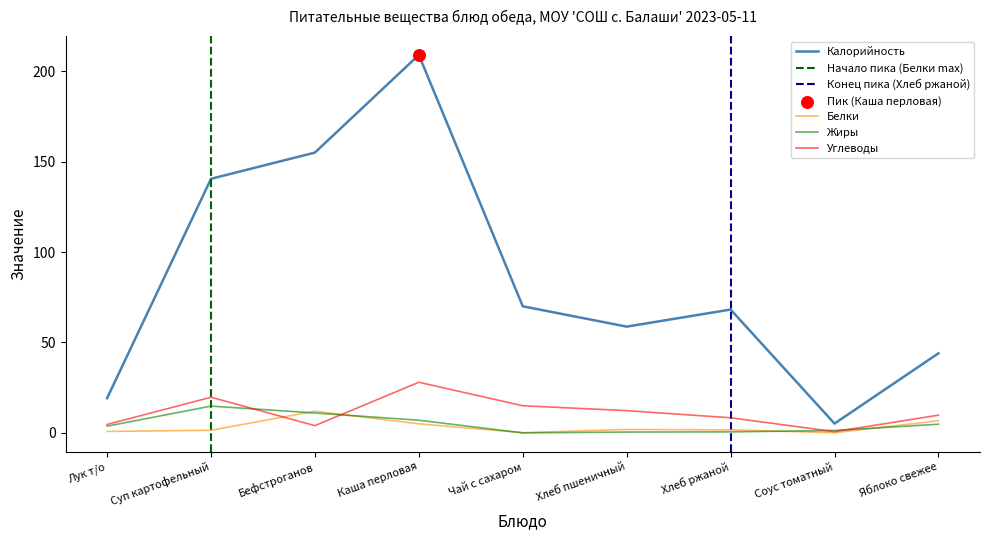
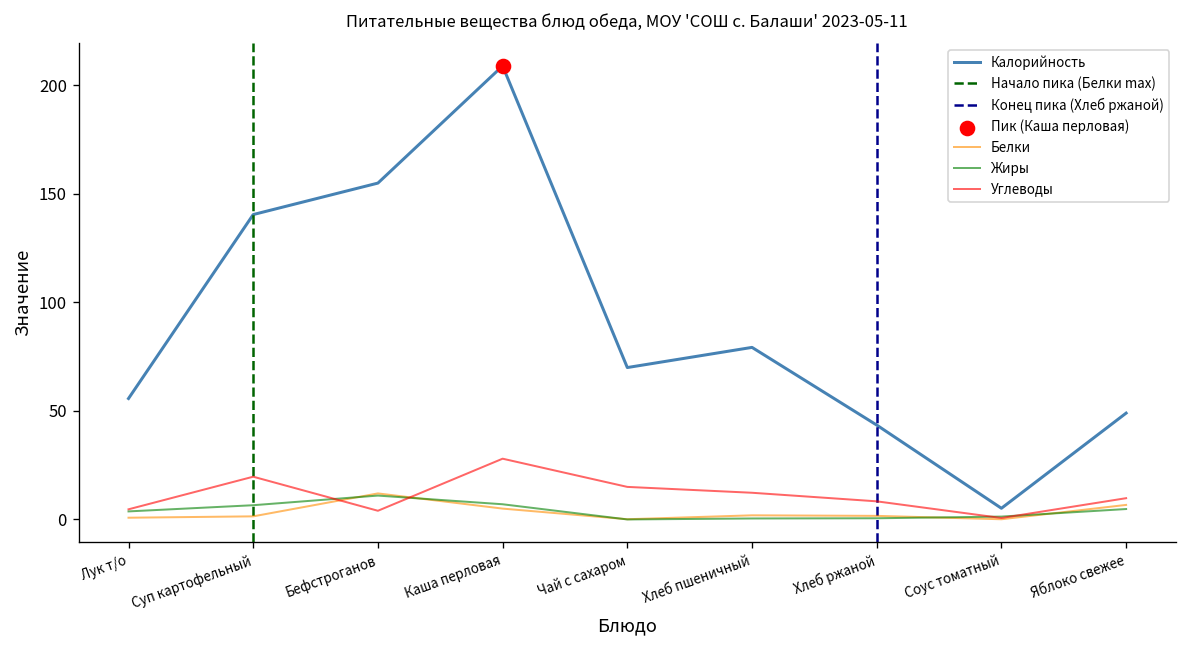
Калорийность, Лук т/о: 19 -> 56
Жиры, Суп картофельный: 15 -> 7
Калорийность, Хлеб пшеничный: 59 -> 79
Калорийность, Хлеб ржаной: 68 -> 44
Калорийность, Яблоко свежее: 44 -> 49
